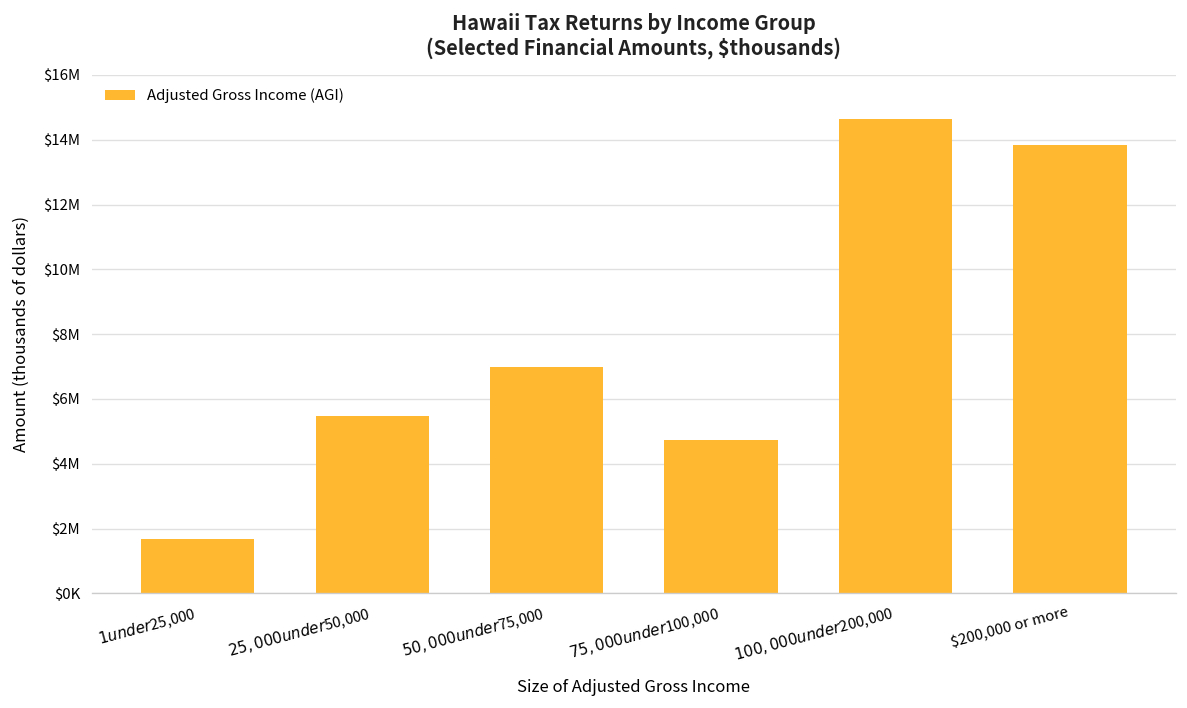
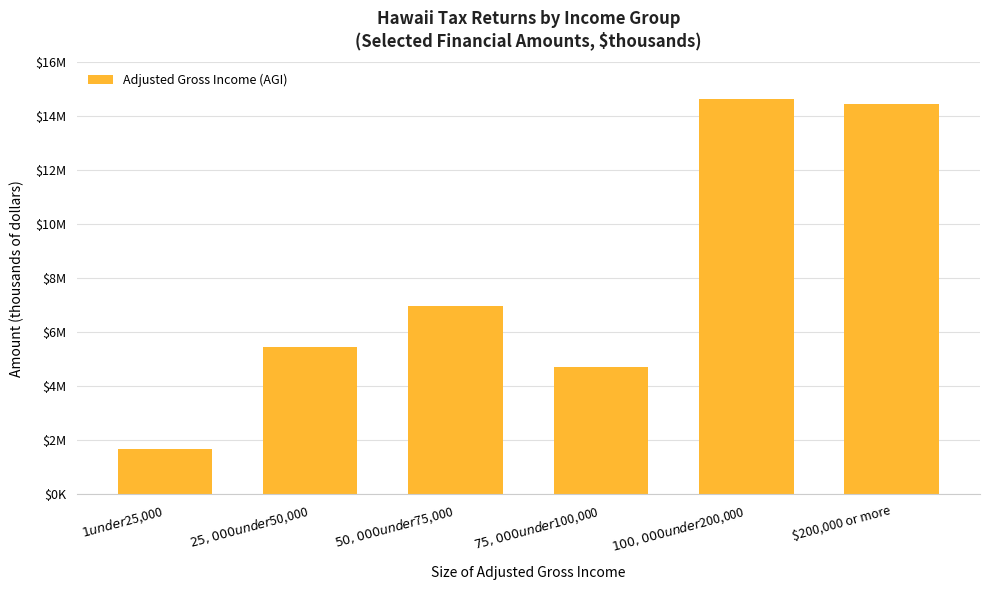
$200,000 or more: $13800000 -> $14500000
